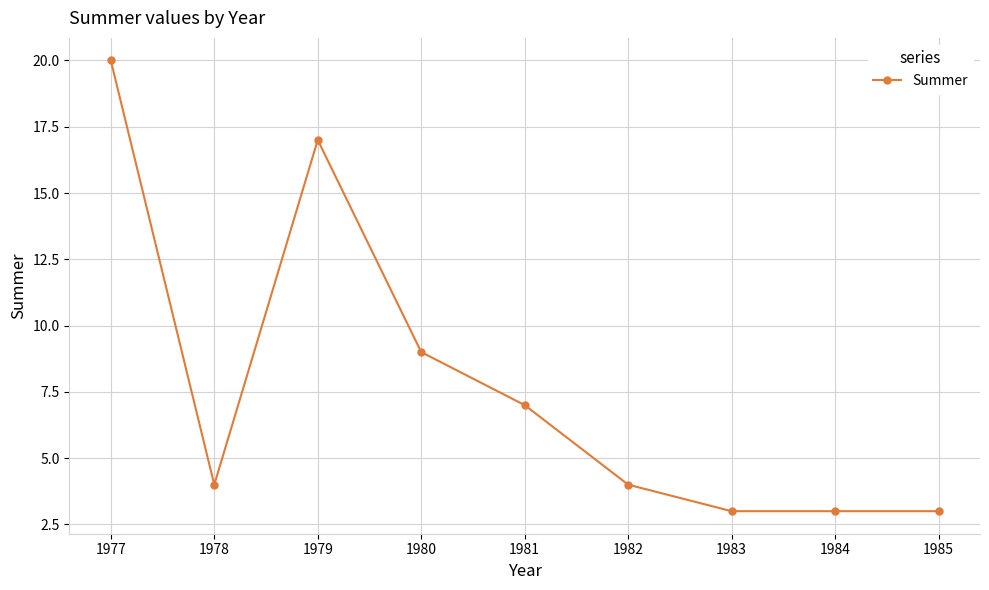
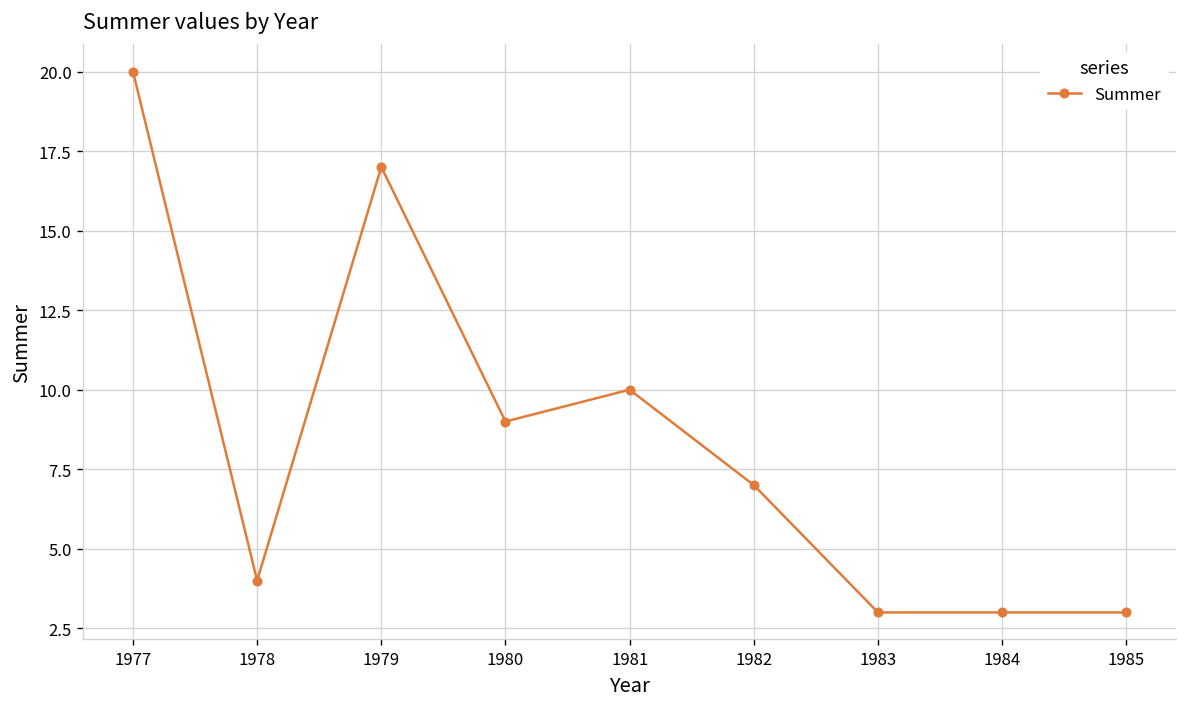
1981: 7 -> 10
1982: 4 -> 7
